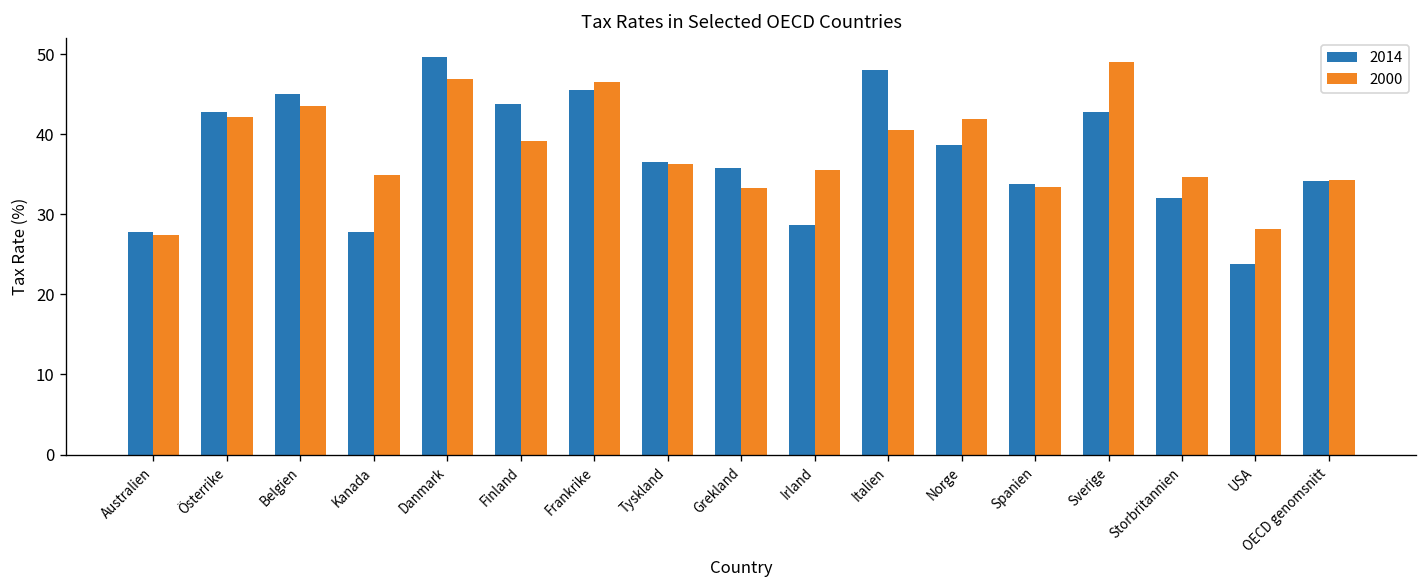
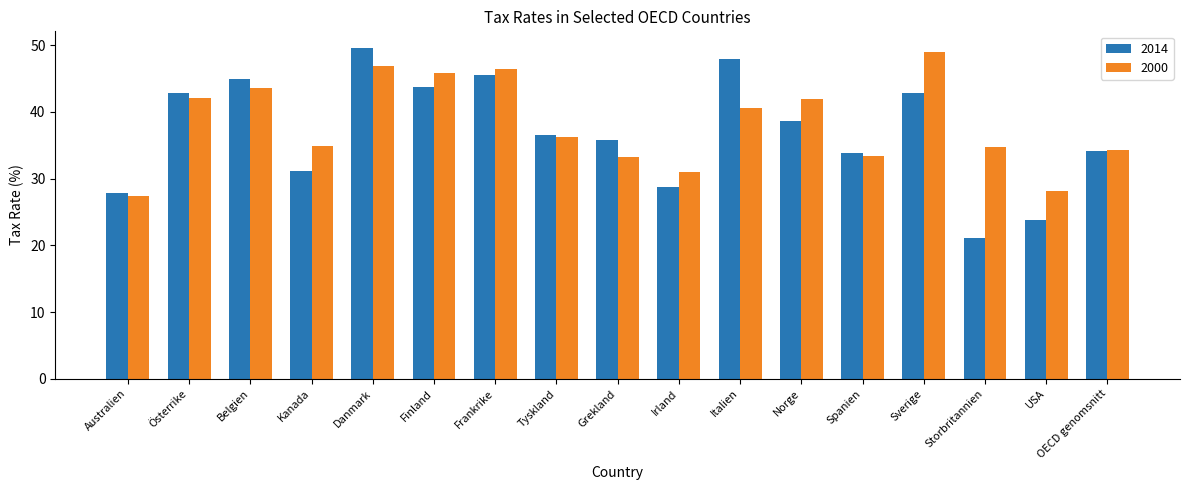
2014, Kanada: 28 -> 31
2000, Finland: 39 -> 46
2000, Irland: 35 -> 31
2014, Storbritannien: 32 -> 21
